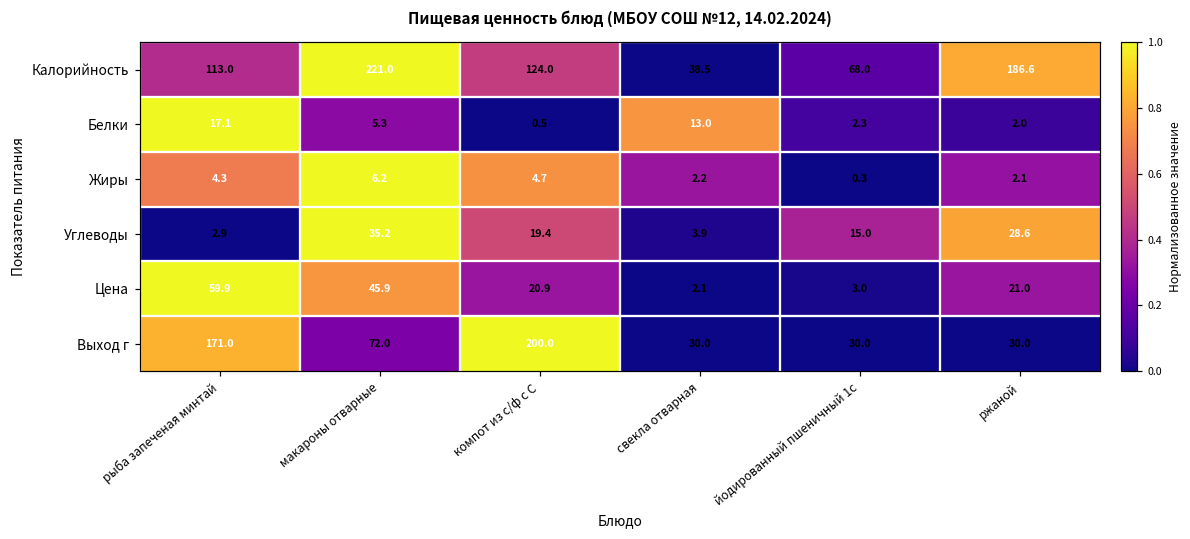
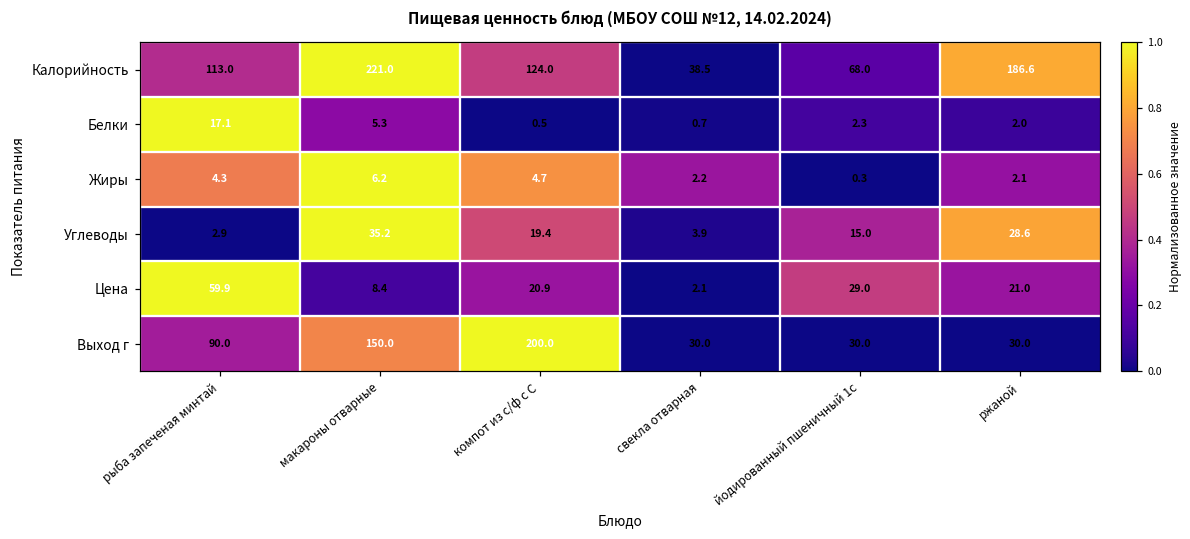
Белки, свекла отварная: 13.0 -> 0.7
Цена, макароны отварные: 45.9 -> 8.4
Цена, йодированный пшеничный 1с: 3.0 -> 29.0
Выход г, рыба запеченая минтай: 171.0 -> 90.0
Выход г, макароны отварные: 72.0 -> 150.0
